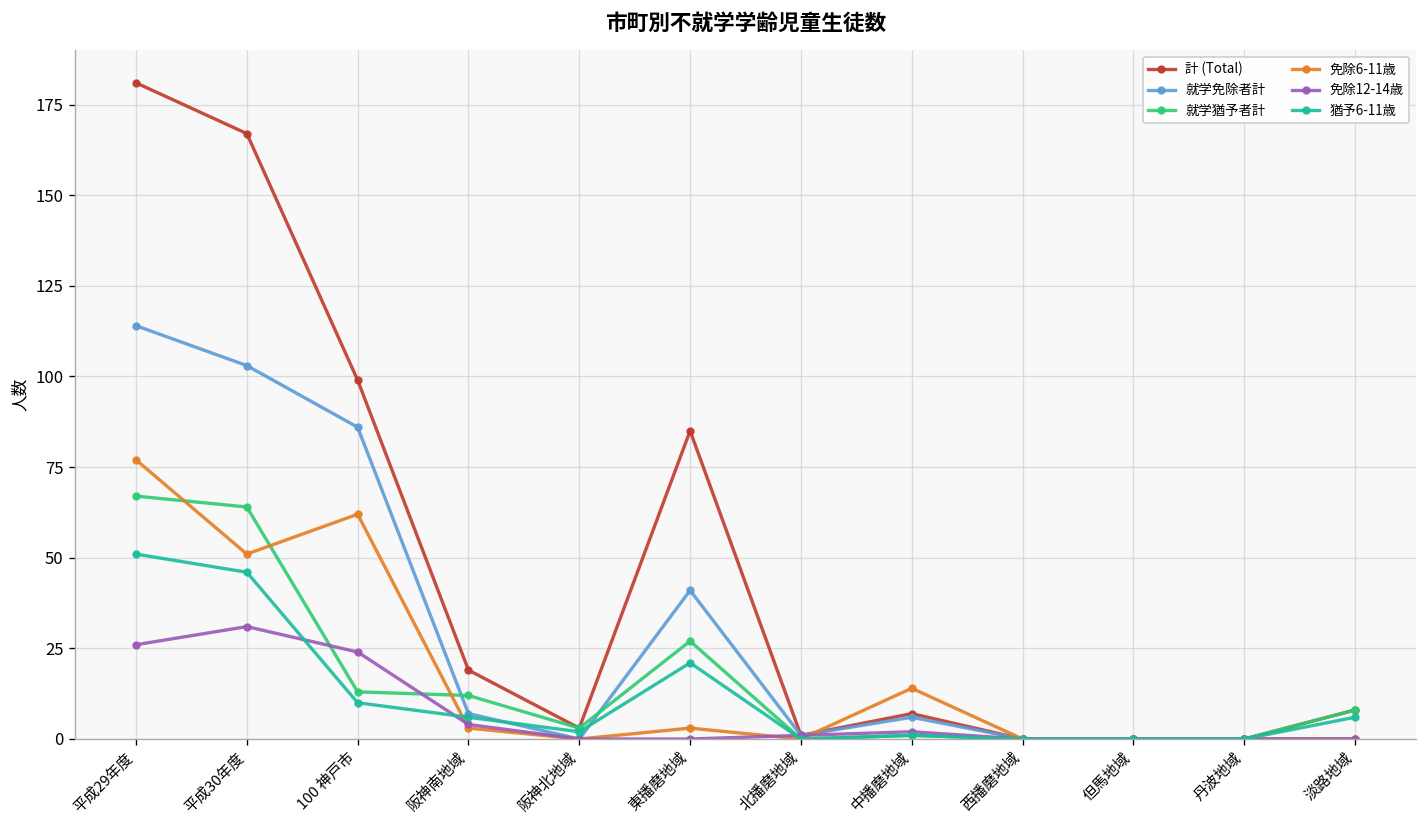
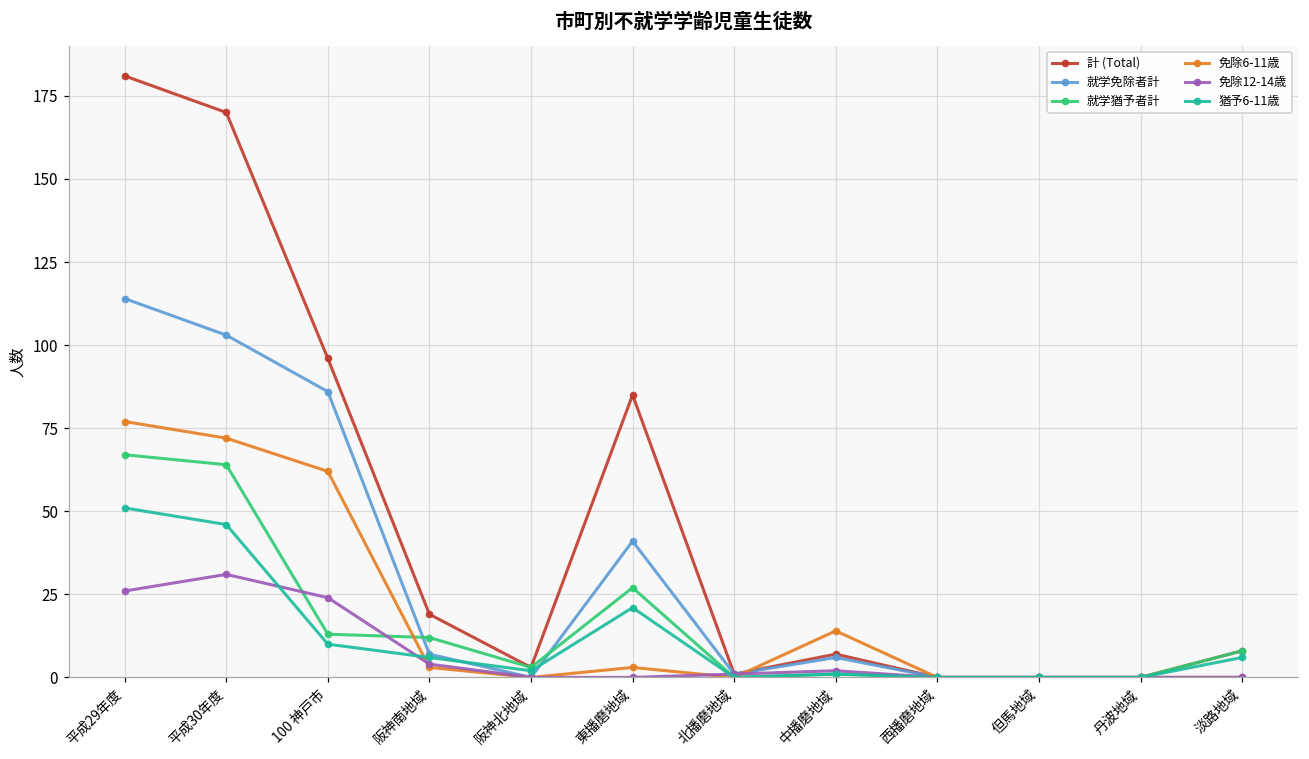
計 (Total), 平成30年度: 167 -> 170
免除6-11歳, 平成30年度: 51 -> 72
計 (Total), 100 神戸市: 99 -> 96
